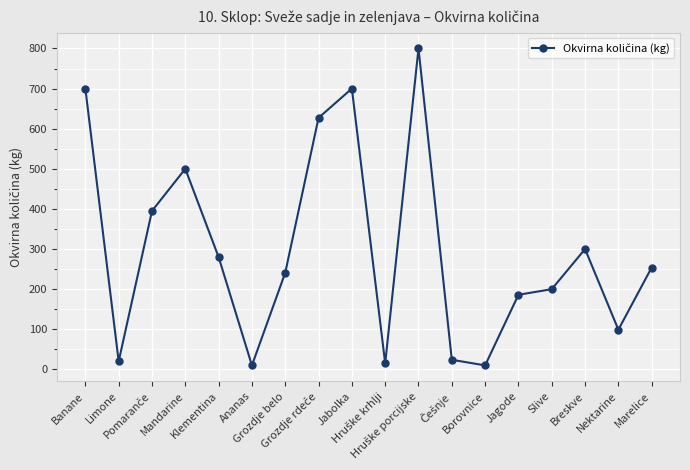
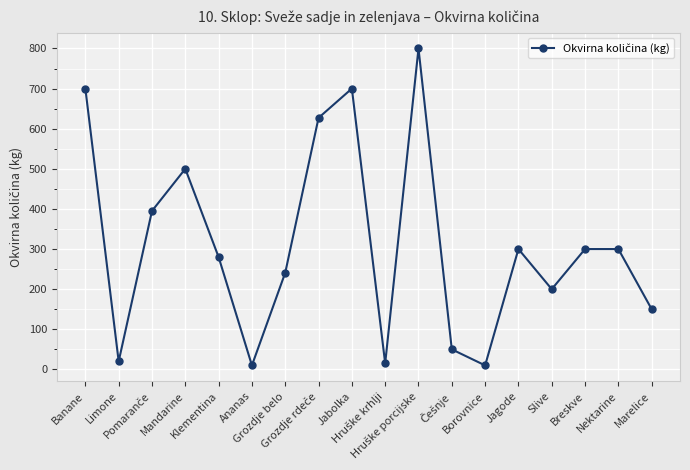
Češnje: 20 -> 50
Jagode: 190 -> 300
Nektarine: 100 -> 300
Marelice: 250 -> 150
